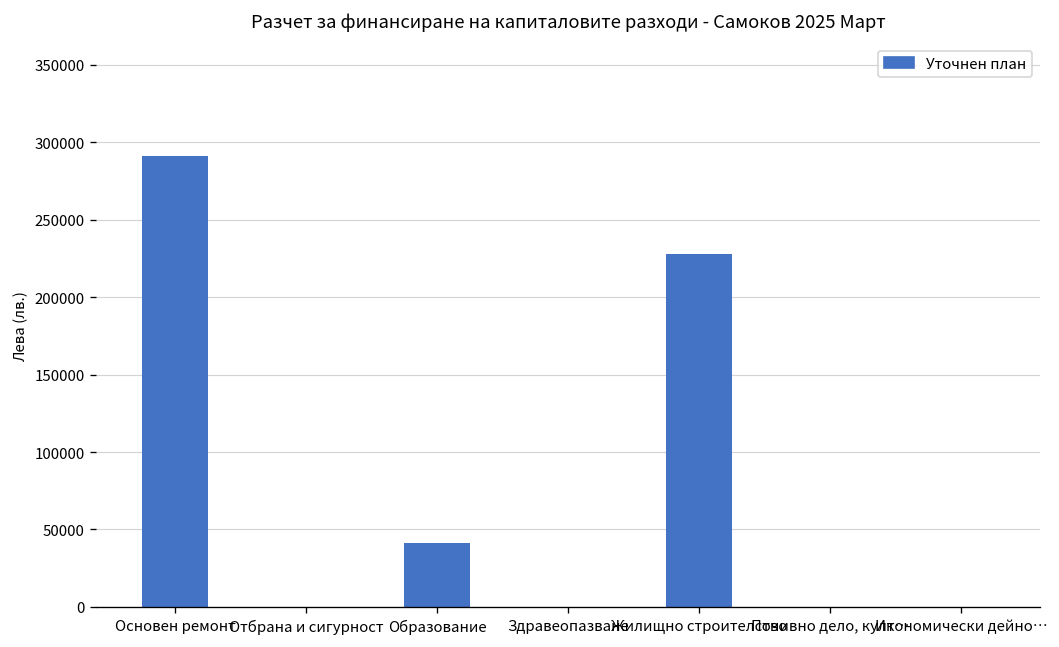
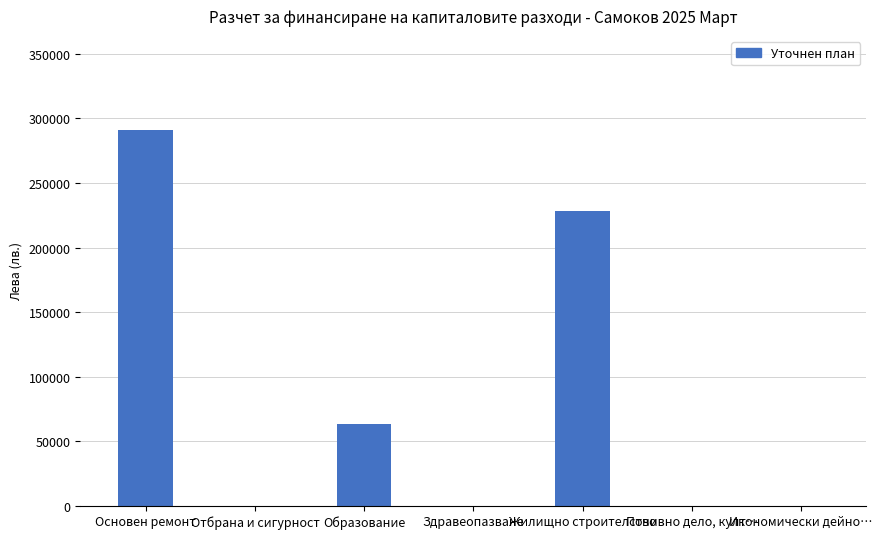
Образование: 41000 -> 63000
